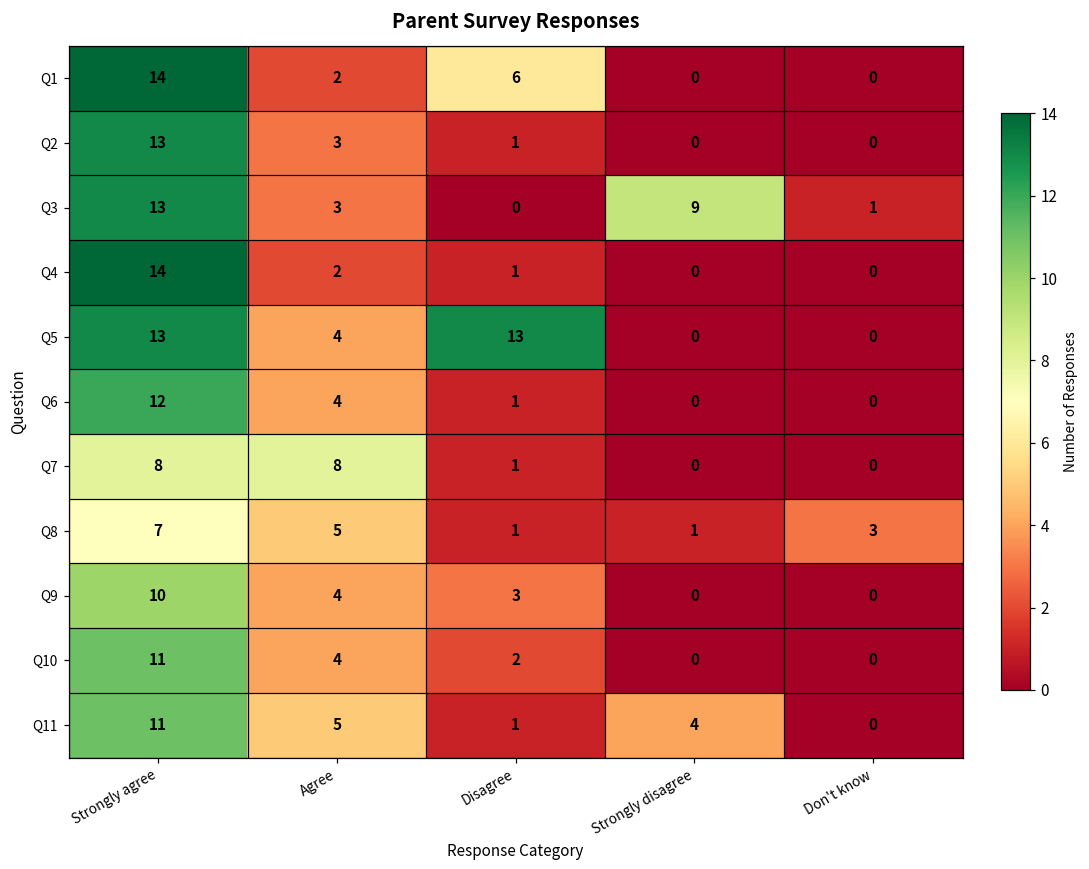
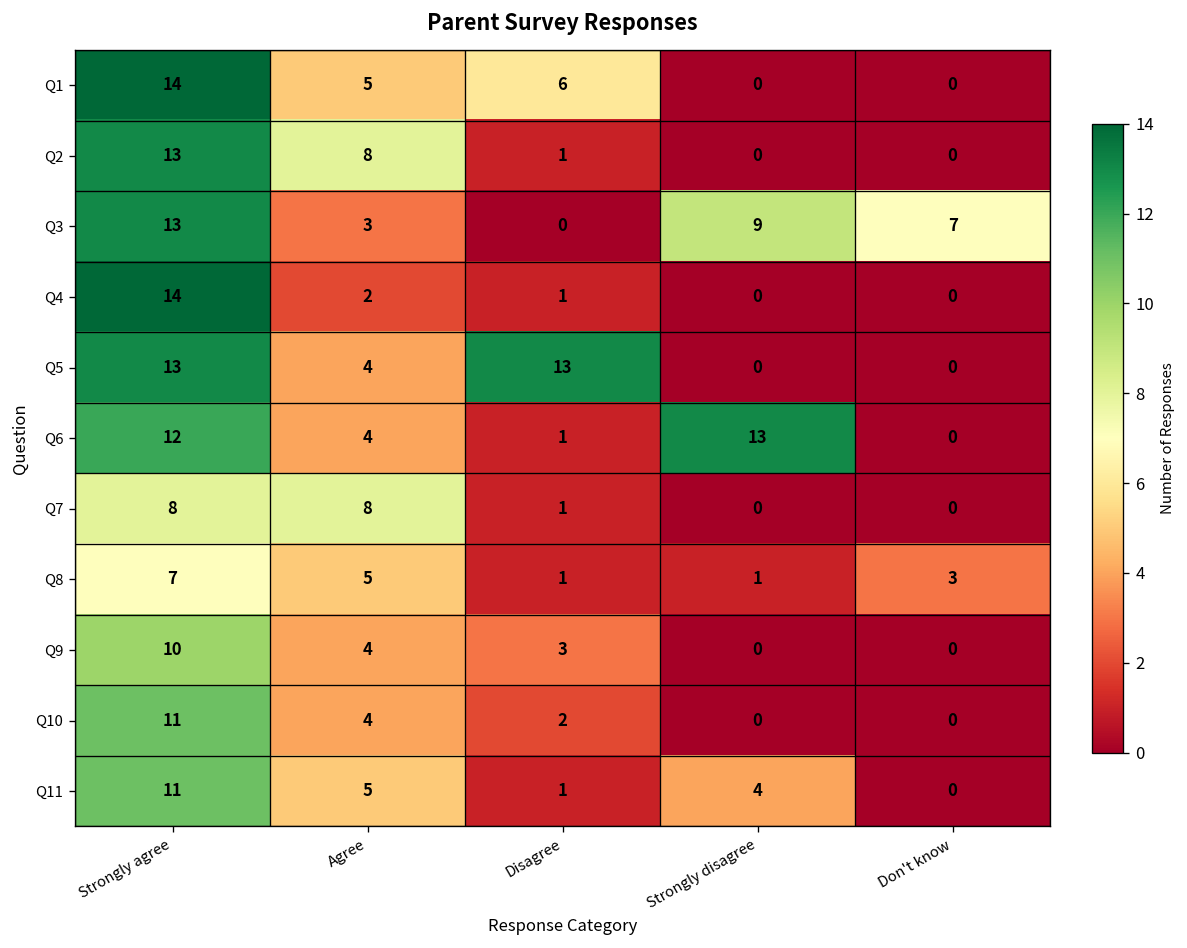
Q1, Agree: 2 -> 5
Q2, Agree: 3 -> 8
Q3, Don't know: 1 -> 7
Q6, Strongly disagree: 0 -> 13
